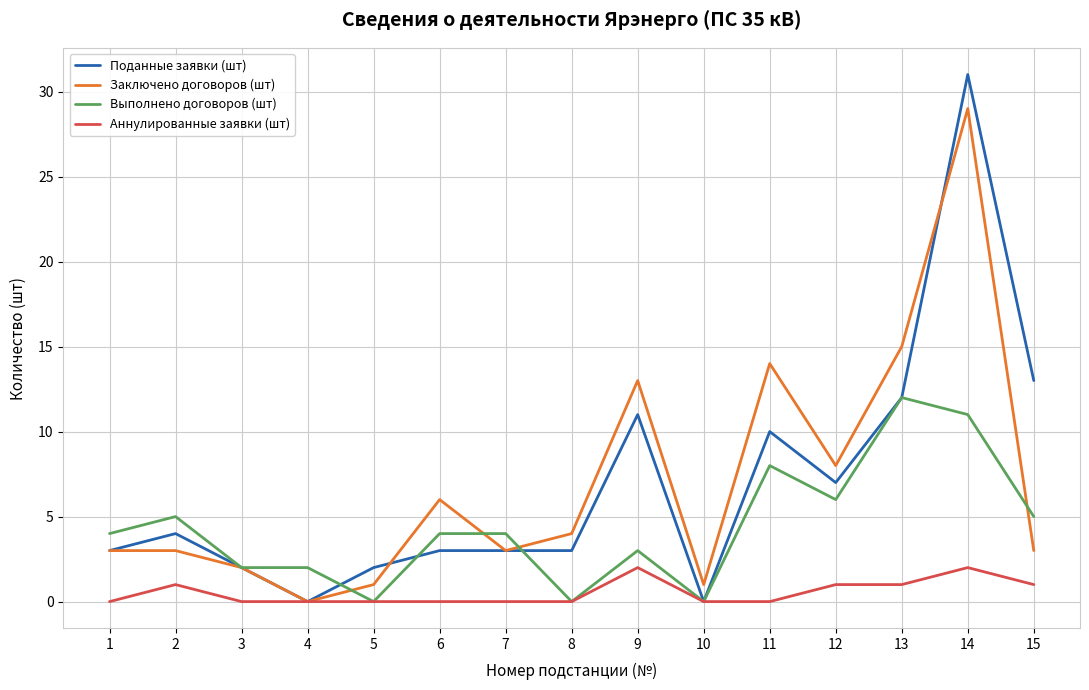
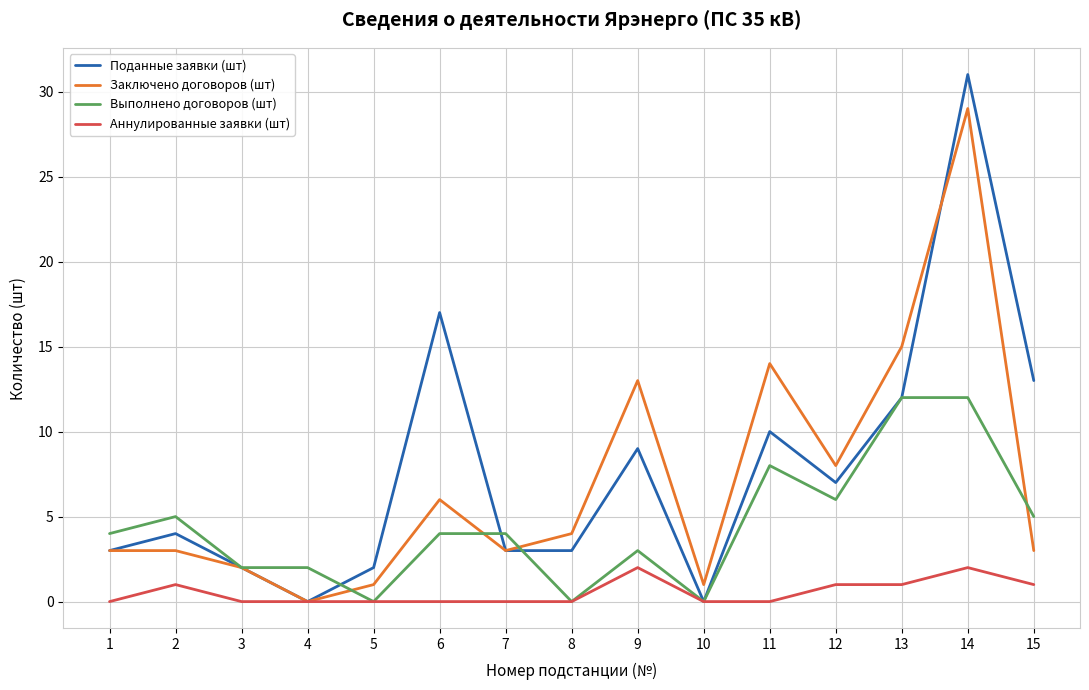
Поданные заявки (шт), 6: 3 -> 17
Поданные заявки (шт), 9: 11 -> 9
Выполнено договоров (шт), 14: 11 -> 12
